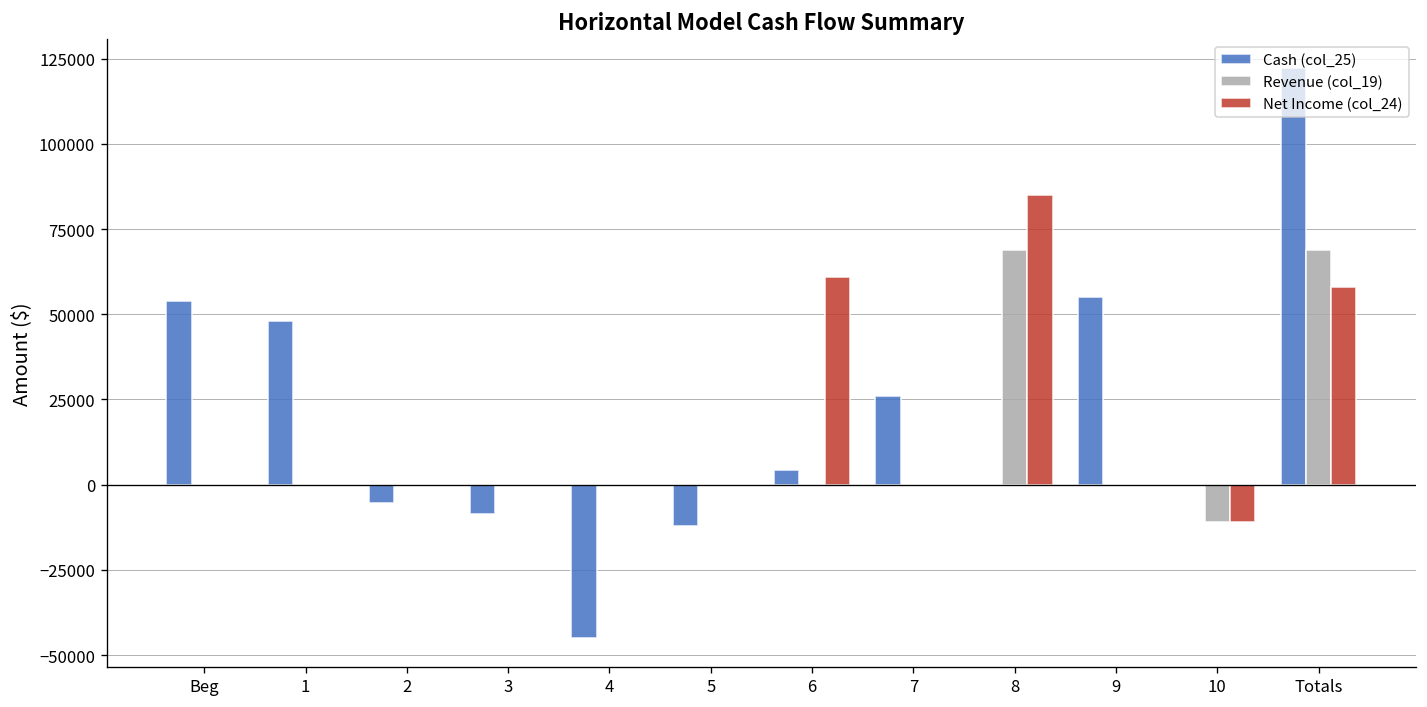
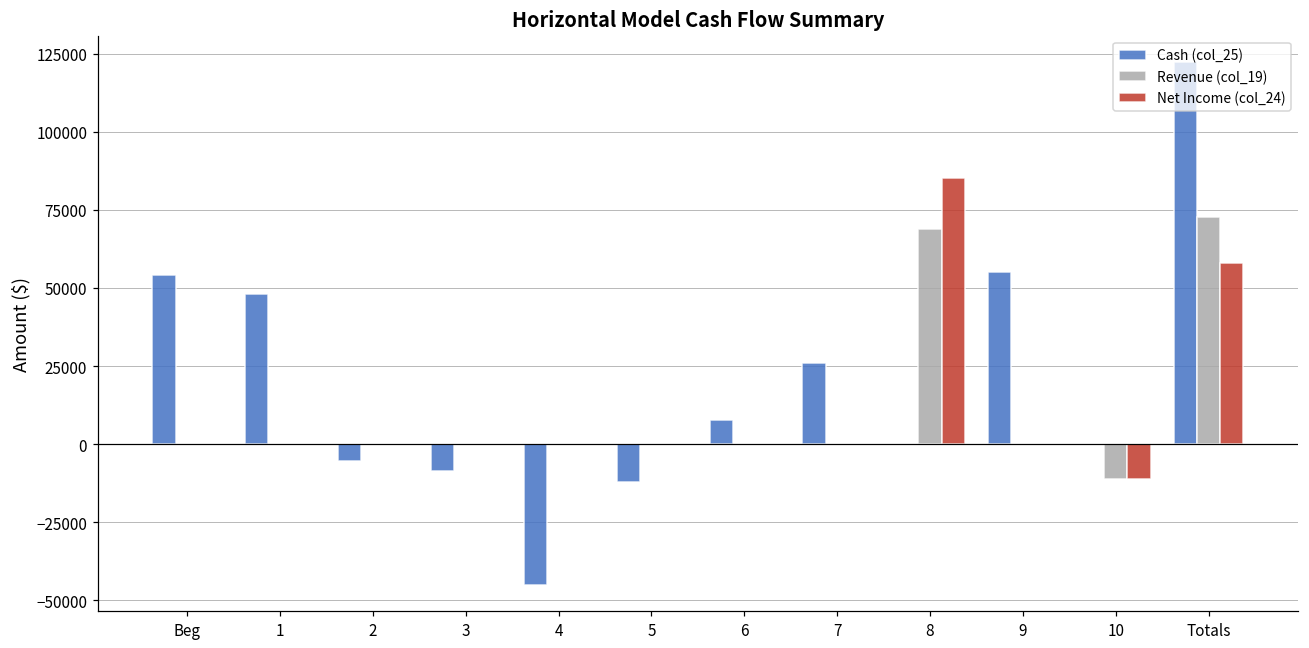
Cash (col_25), 6: 4000 -> 8000
Net Income (col_24), 6: 61000 -> 0
Revenue (col_19), Totals: 69000 -> 73000
